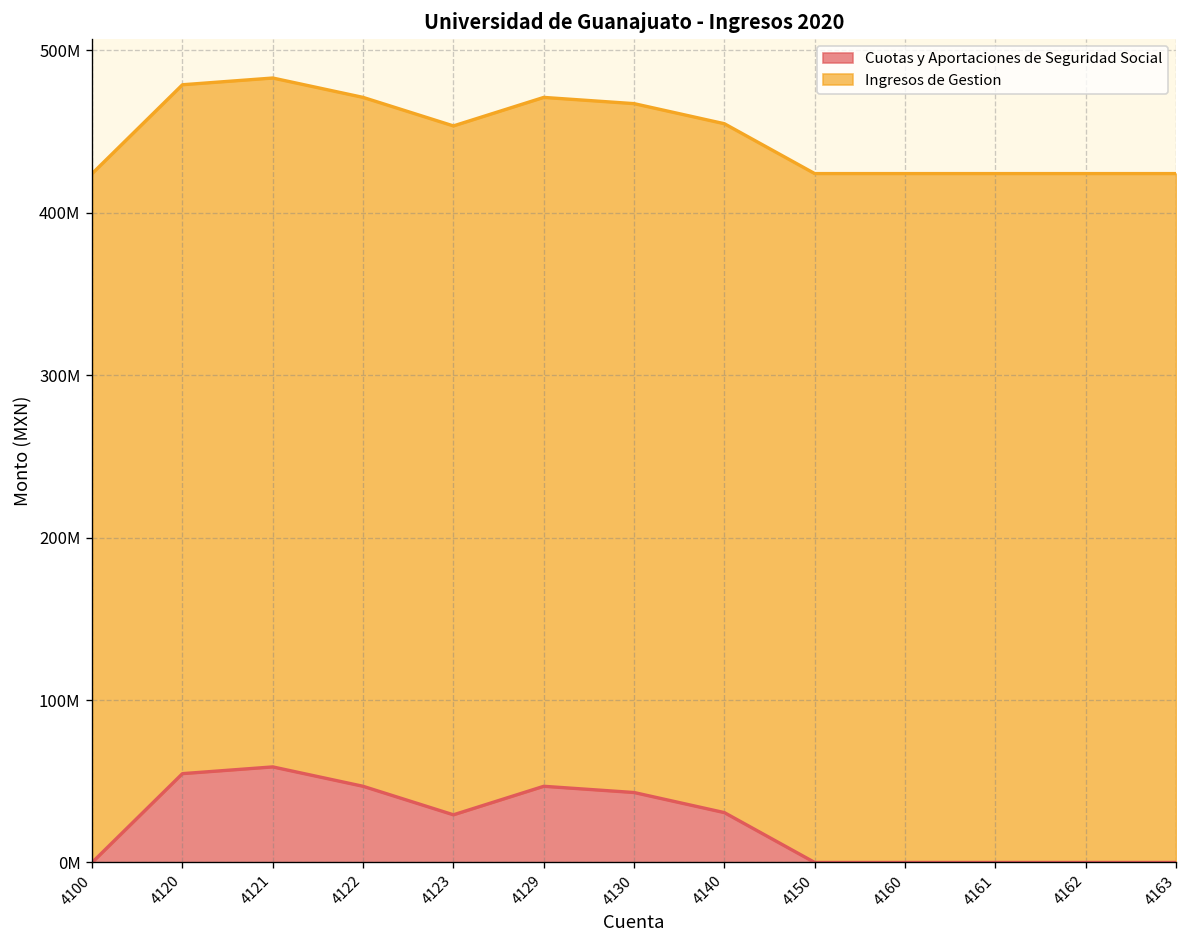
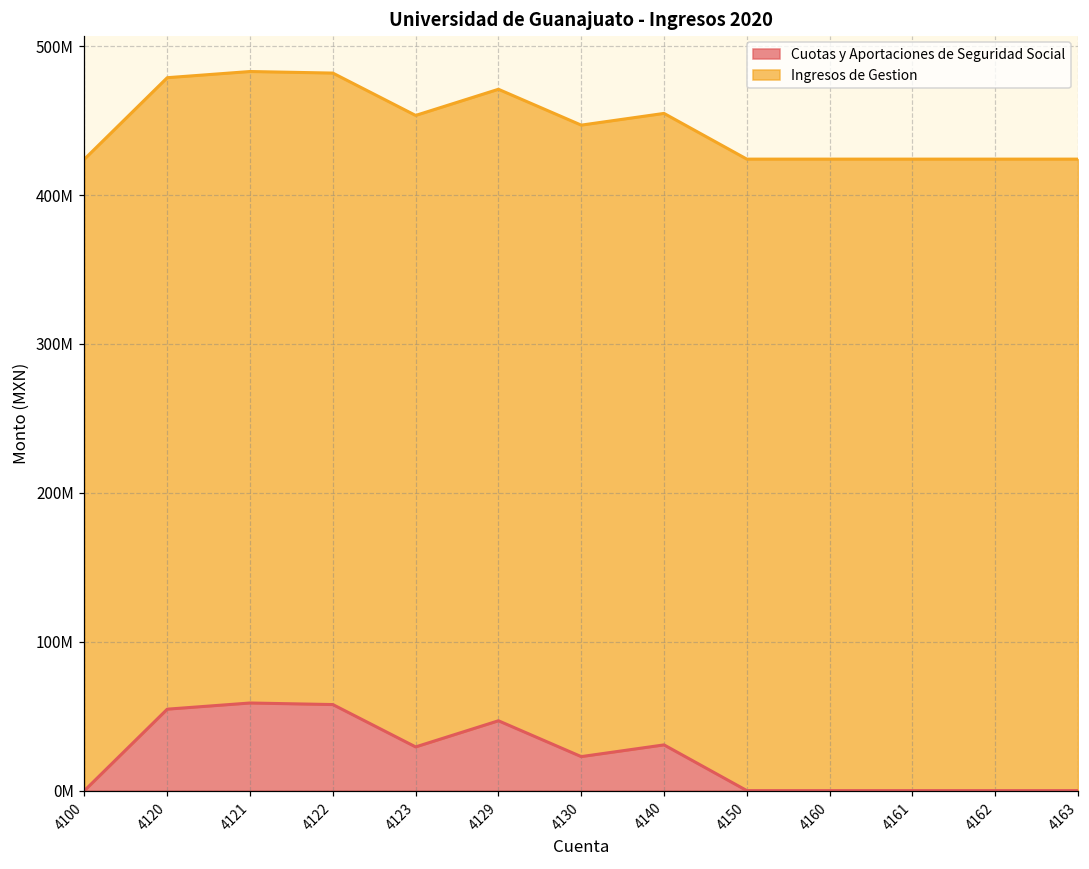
Cuotas y Aportaciones de Seguridad Social, 4122: 47000000 -> 58000000
Cuotas y Aportaciones de Seguridad Social, 4130: 43000000 -> 23000000
